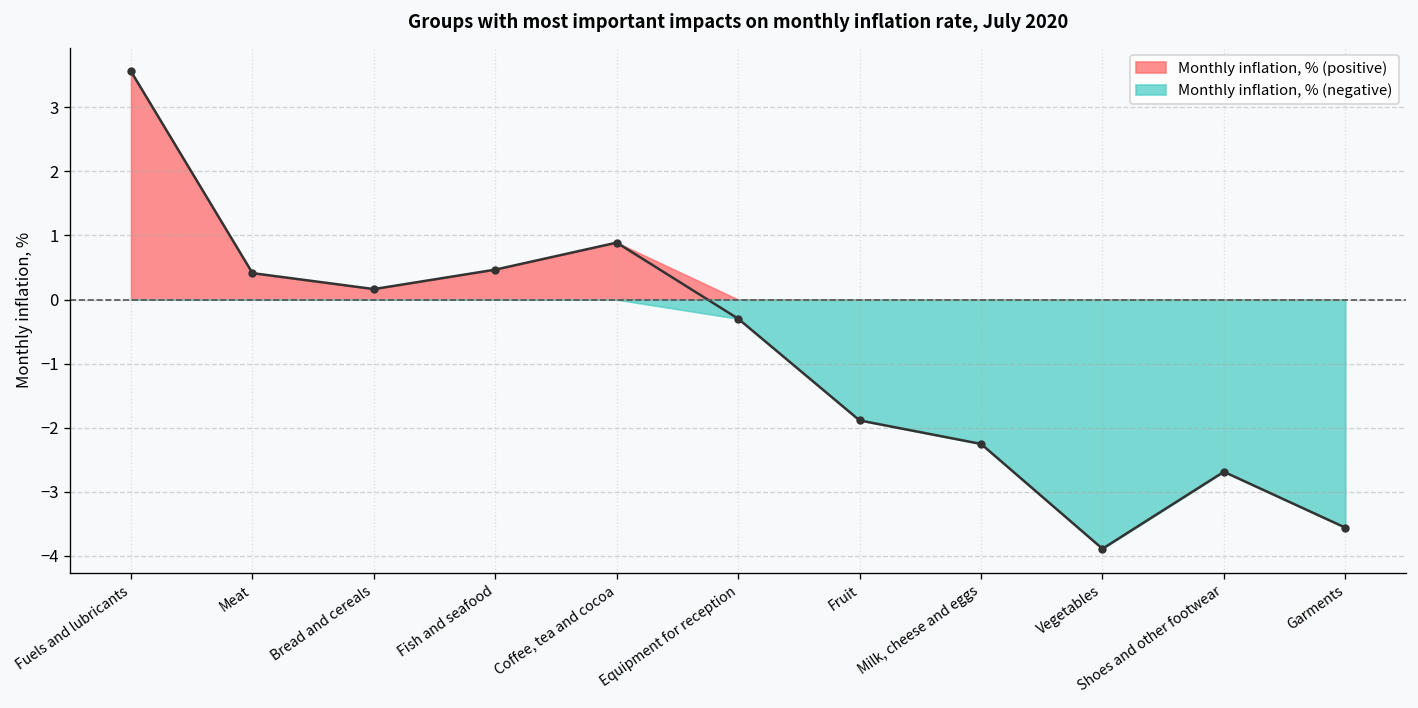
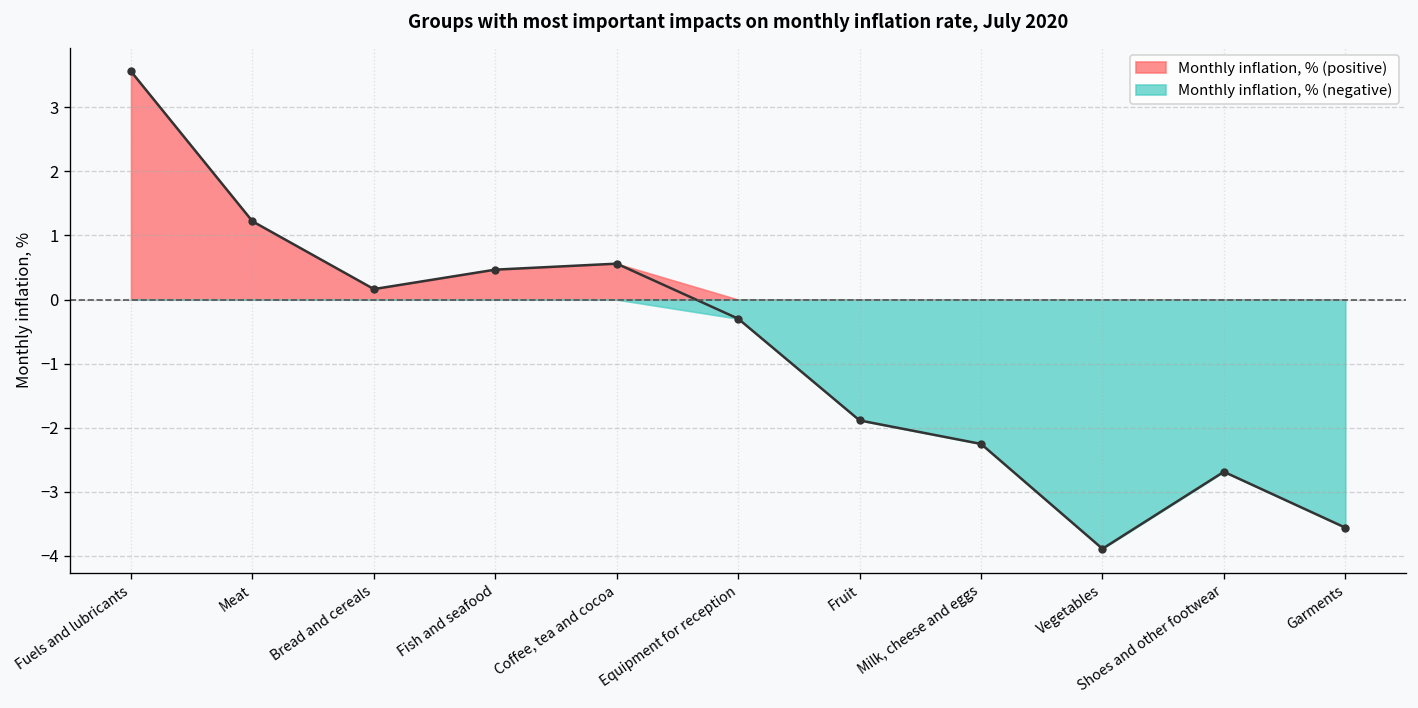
Monthly inflation, % (positive), Meat: 0.4 -> 1.2
Monthly inflation, % (positive), Coffee, tea and cocoa: 0.9 -> 0.6
